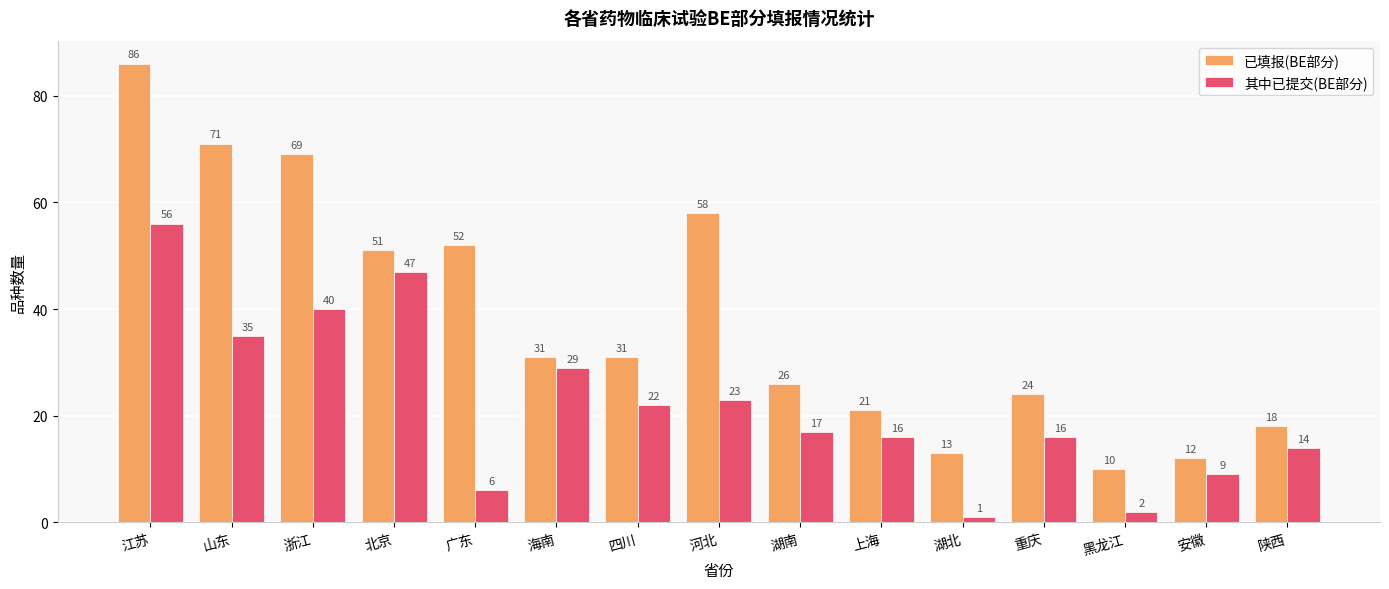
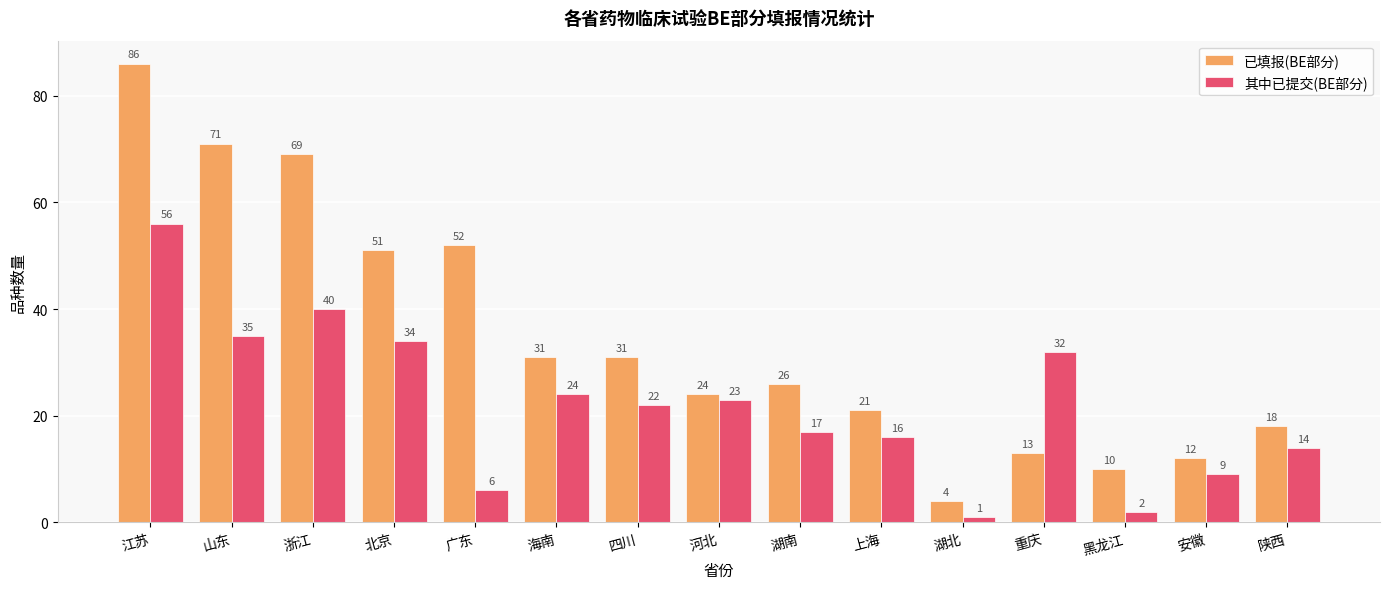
其中已提交(BE部分), 北京: 47 -> 34
其中已提交(BE部分), 海南: 29 -> 24
已填报(BE部分), 河北: 58 -> 24
已填报(BE部分), 湖北: 13 -> 4
已填报(BE部分), 重庆: 24 -> 13
其中已提交(BE部分), 重庆: 16 -> 32
